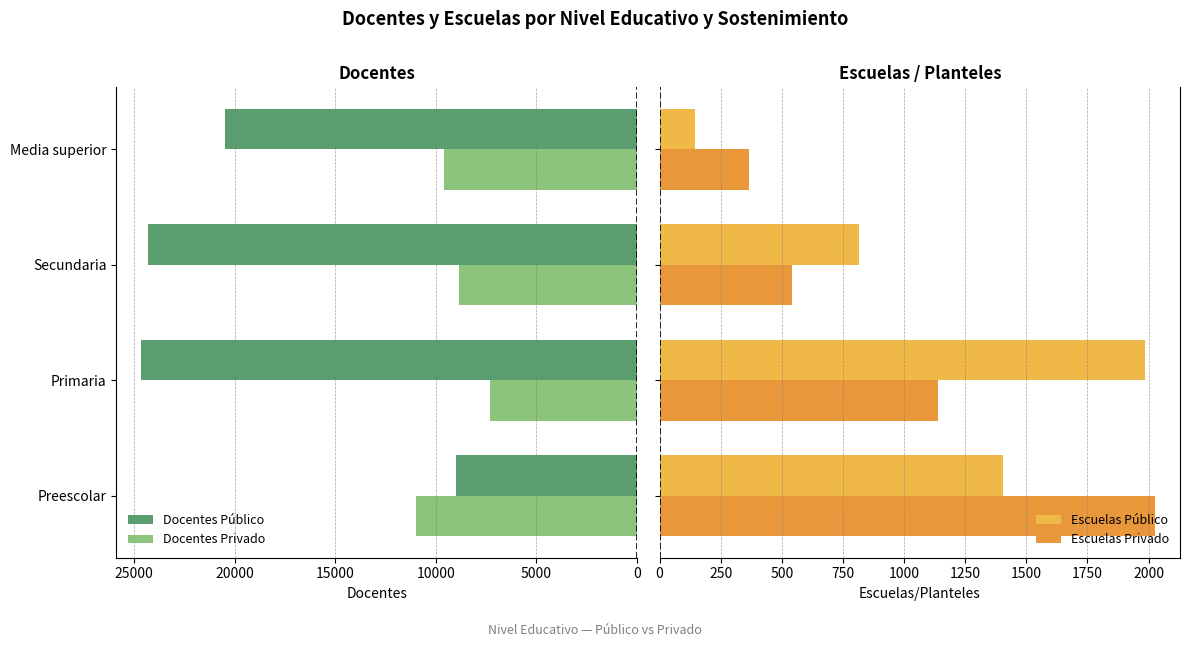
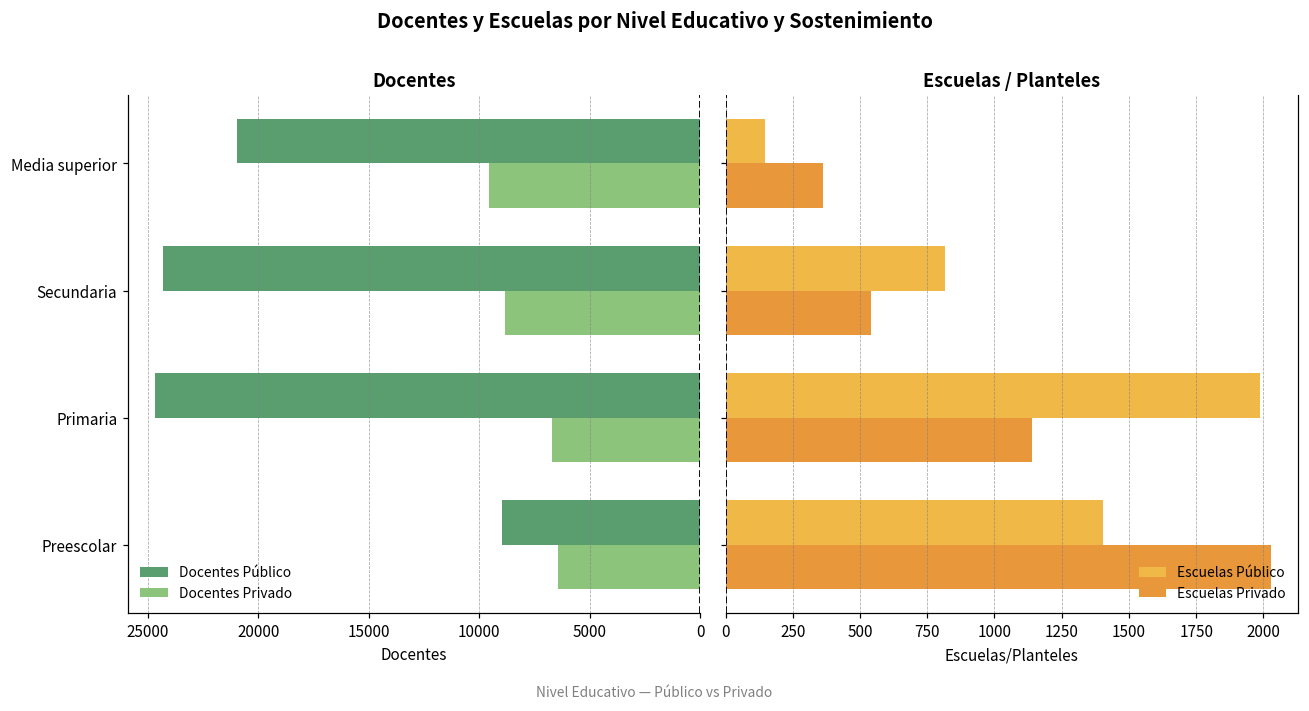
Docentes, Docentes Público, Media superior: 20500 -> 20900
Docentes, Docentes Privado, Primaria: 7300 -> 6700
Docentes, Docentes Privado, Preescolar: 11000 -> 6400
